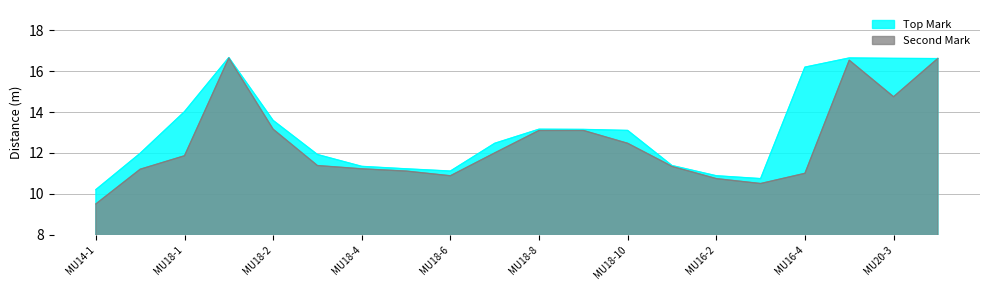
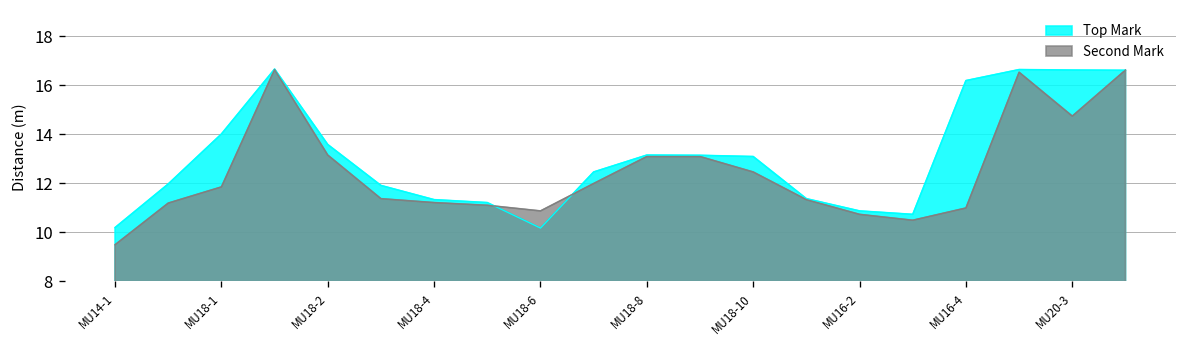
Top Mark, MU18-6: 11.1 -> 10.2
